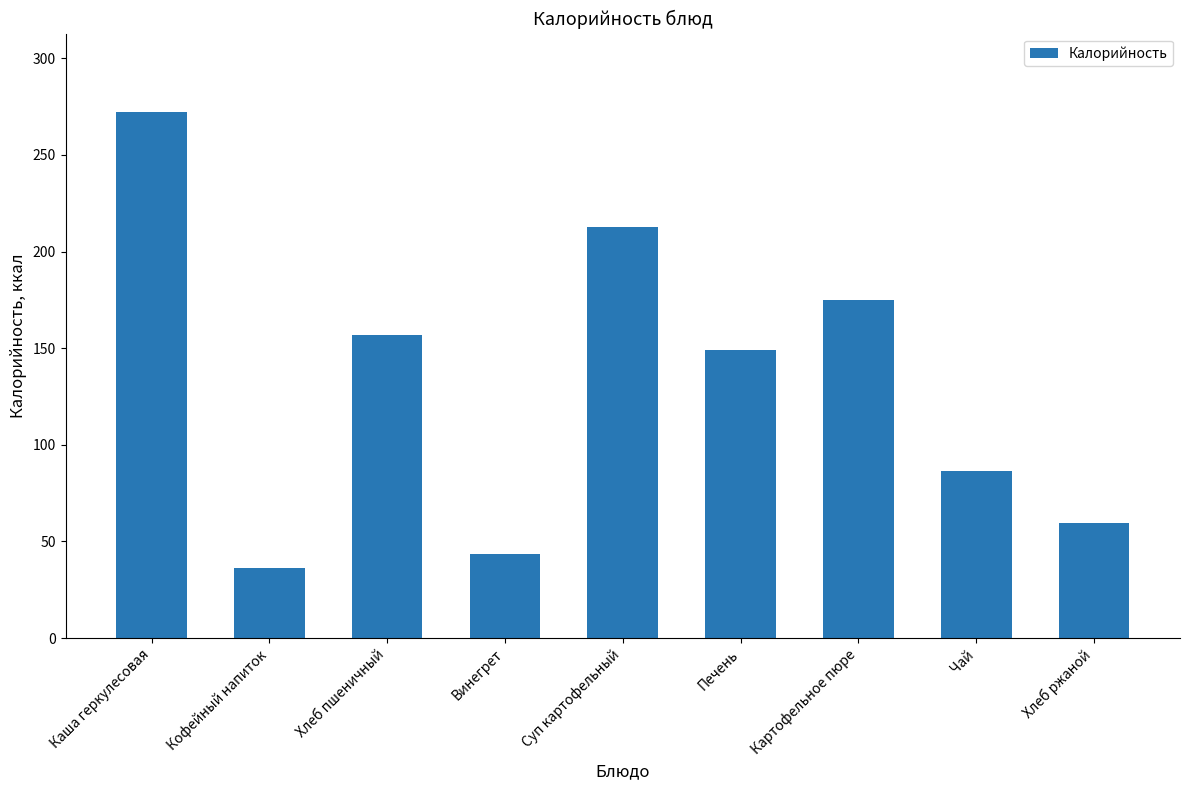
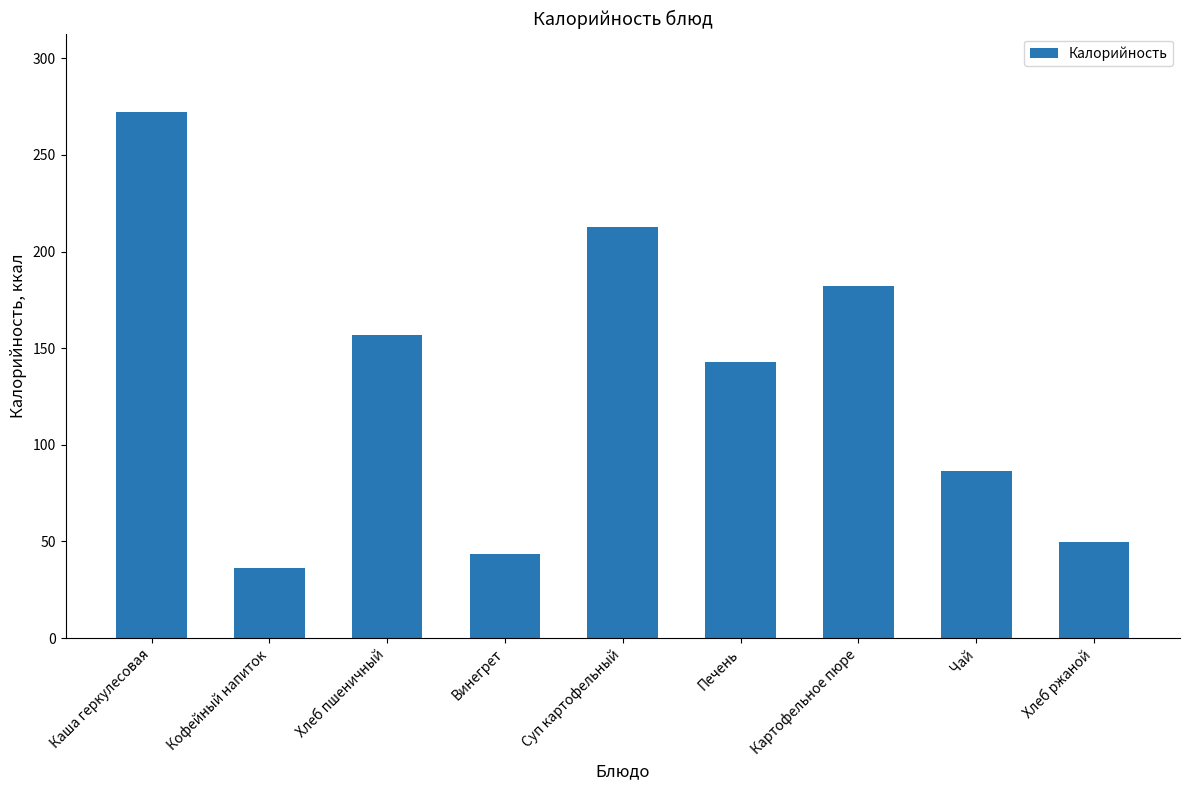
Печень: 149 -> 143
Картофельное пюре: 175 -> 182
Хлеб ржаной: 59 -> 50
